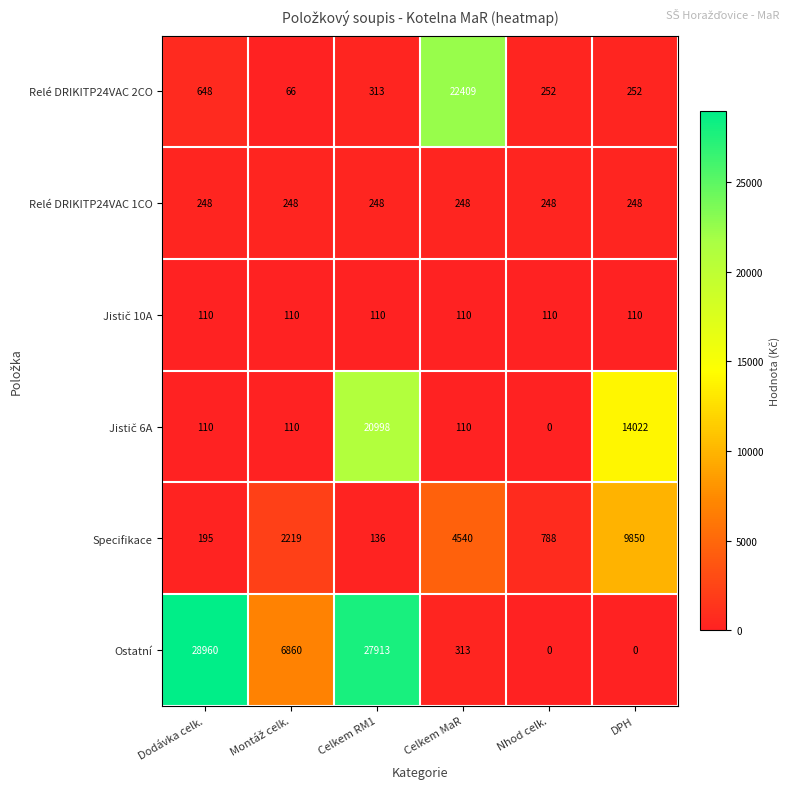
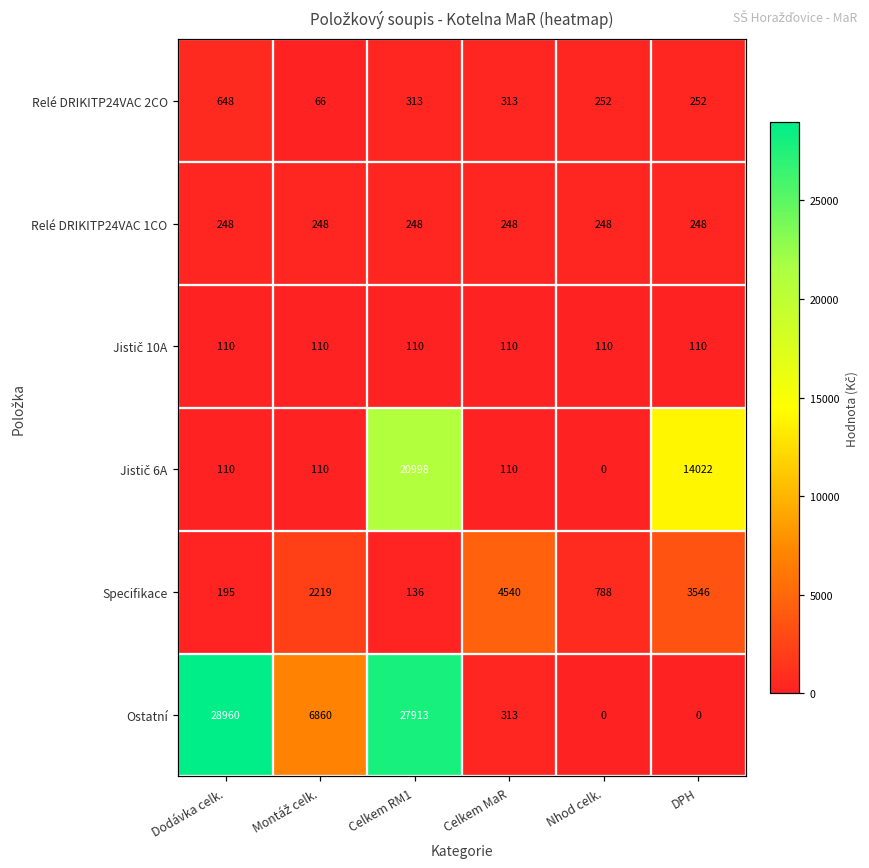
Relé DRIKITP24VAC 2CO, Celkem MaR: 22409 -> 313
Specifikace, DPH: 9850 -> 3546
